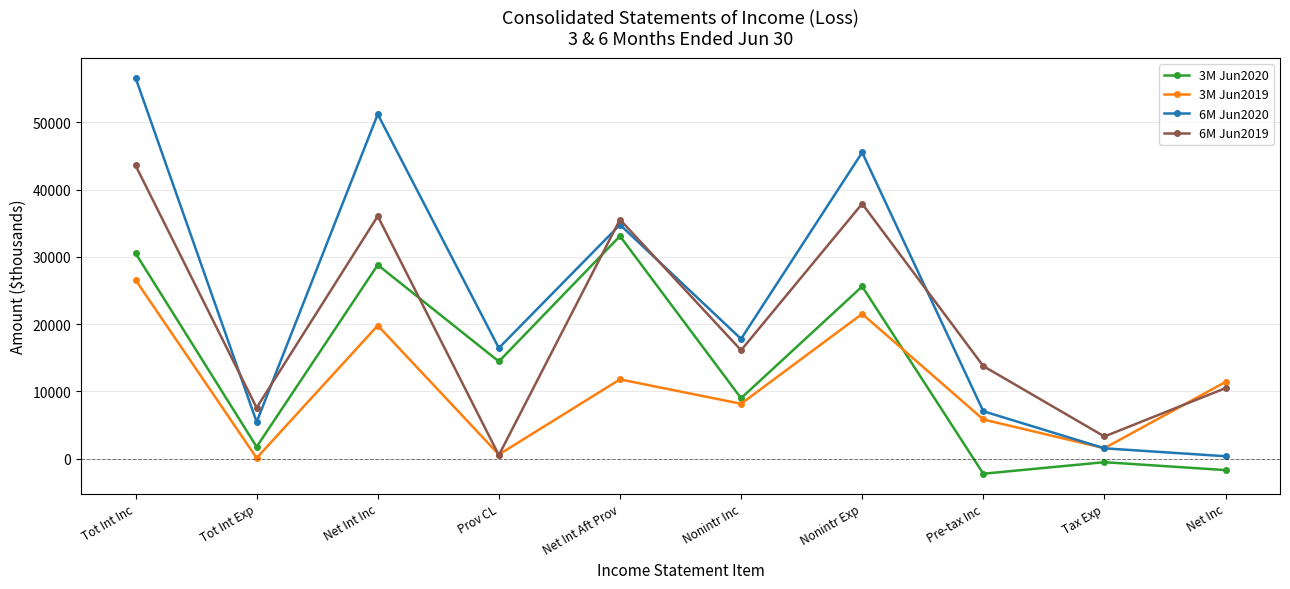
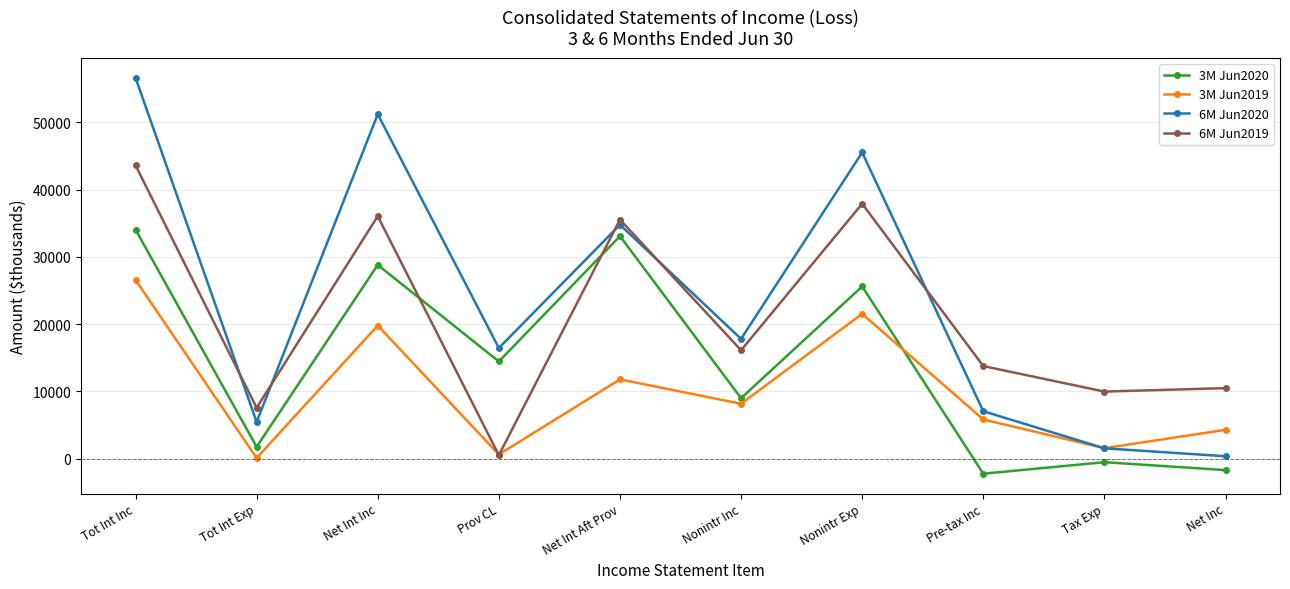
3M Jun2020, Tot Int Inc: 31000 -> 34000
6M Jun2019, Tax Exp: 3000 -> 10000
3M Jun2019, Net Inc: 11000 -> 4000
